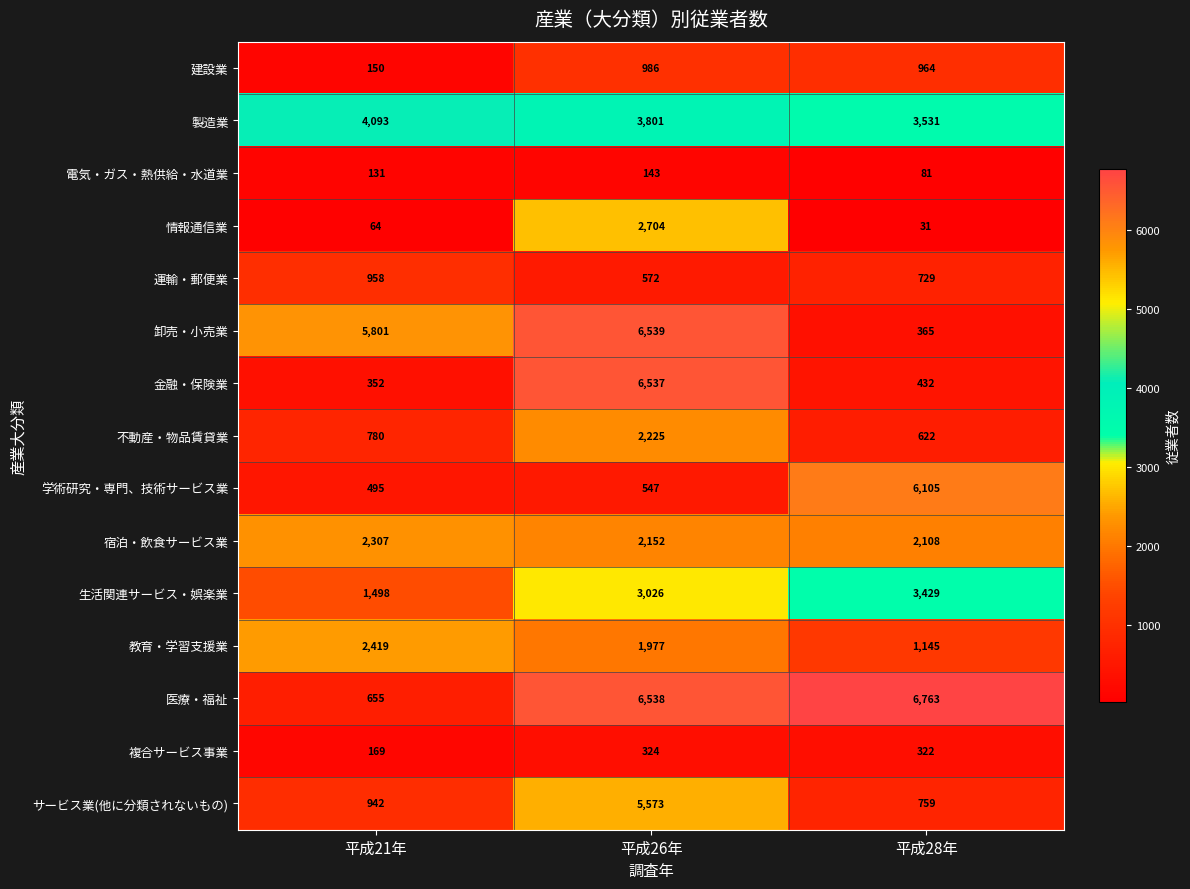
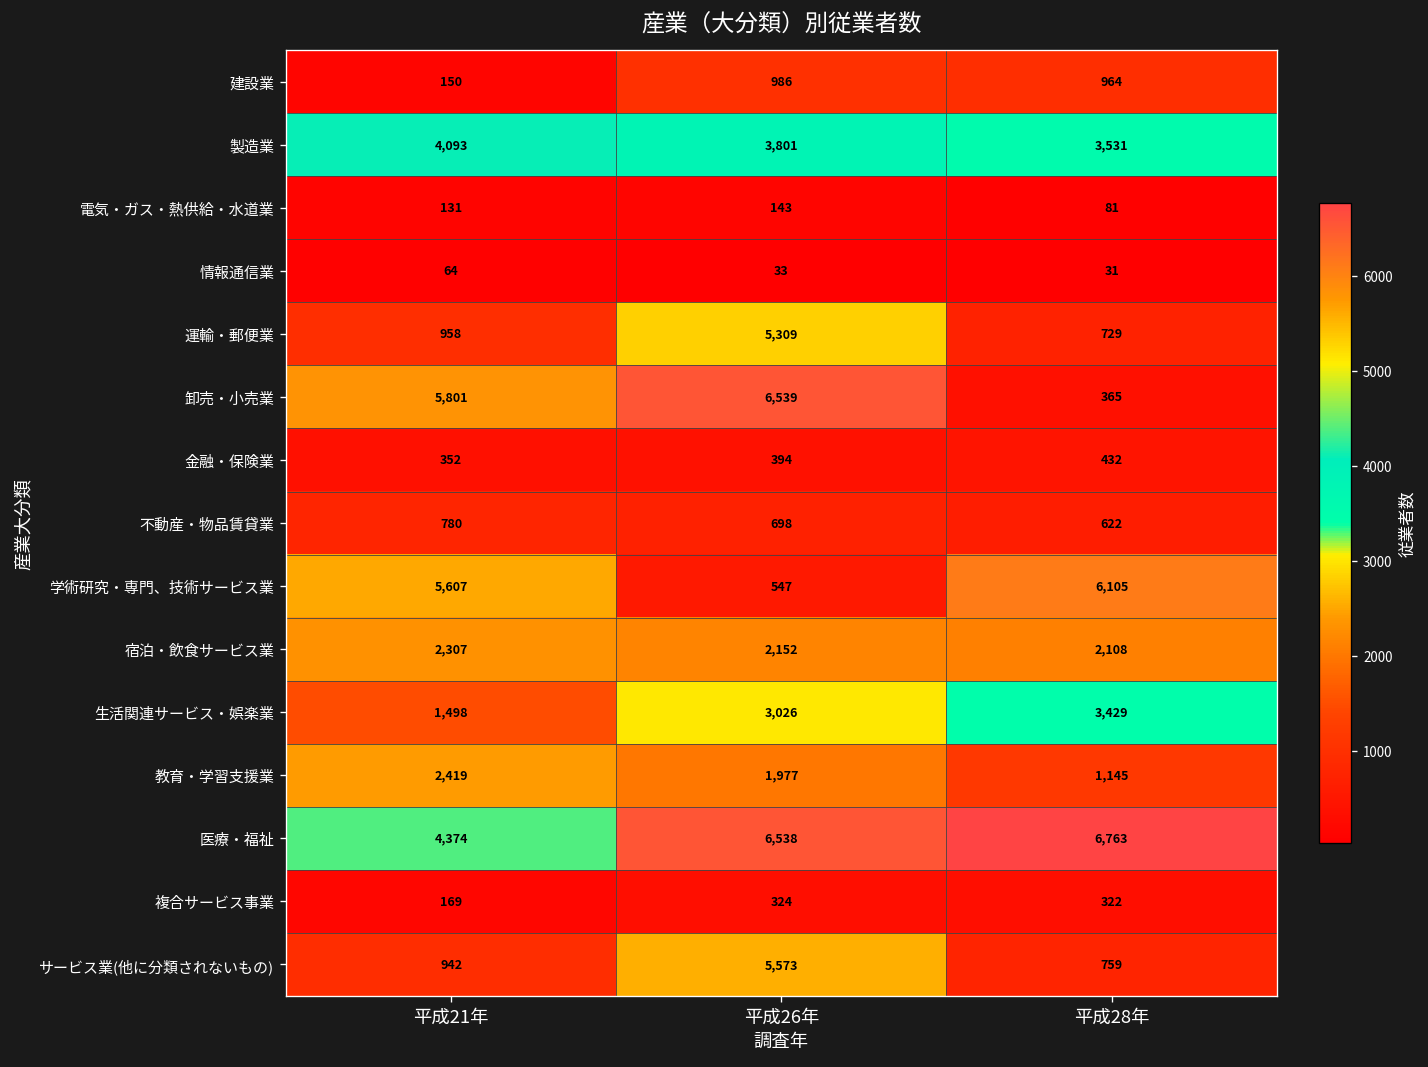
情報通信業, 平成26年: 2,704 -> 33
運輸・郵便業, 平成26年: 572 -> 5,309
金融・保険業, 平成26年: 6,537 -> 394
不動産・物品賃貸業, 平成26年: 2,225 -> 698
学術研究・専門、技術サービス業, 平成21年: 495 -> 5,607
医療・福祉, 平成21年: 655 -> 4,374
